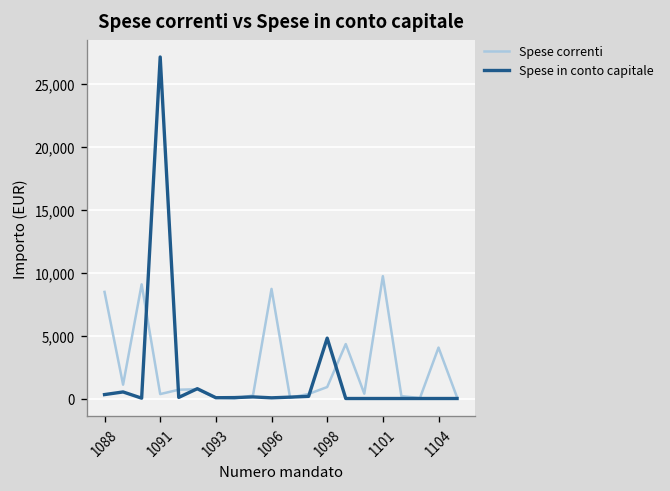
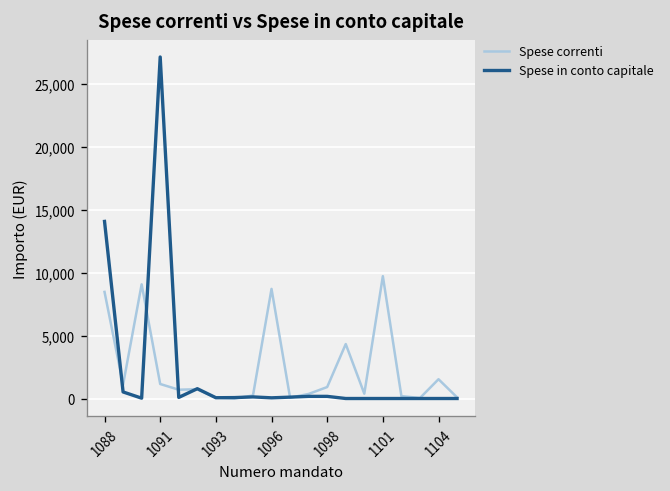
Spese in conto capitale, 1088: 300 -> 14,100
Spese correnti, 1091: 400 -> 1,200
Spese in conto capitale, 1098: 4,800 -> 200
Spese correnti, 1104: 4,100 -> 1,500
